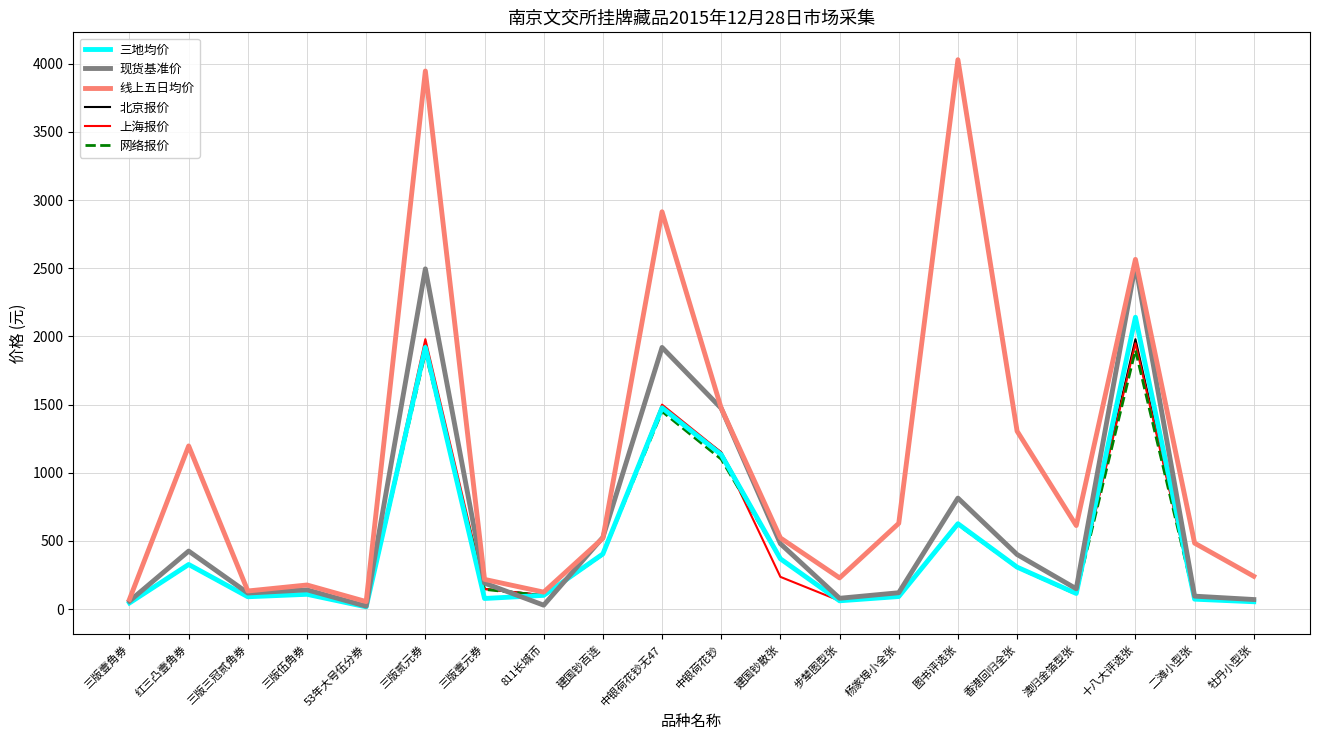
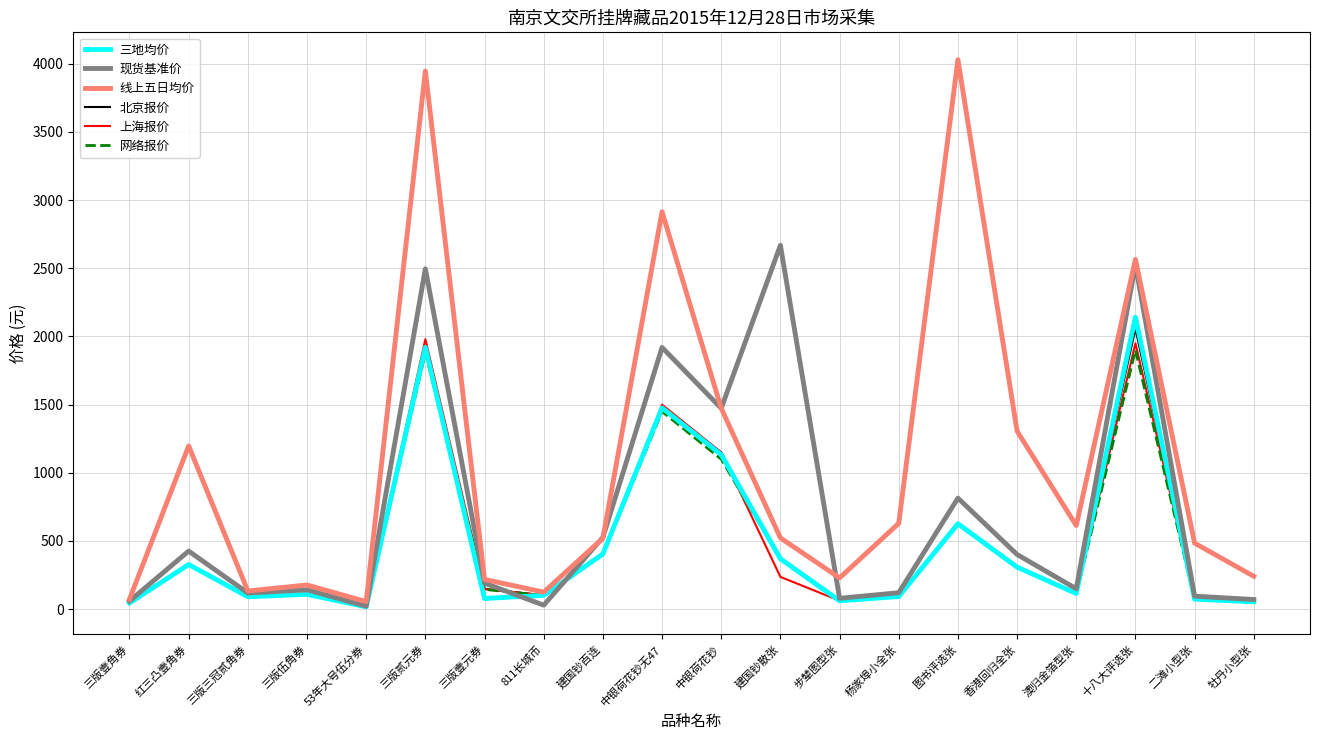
现货基准价, 建国钞散张: 480 -> 2670
北京报价, 十八大评选张: 1980 -> 2060
